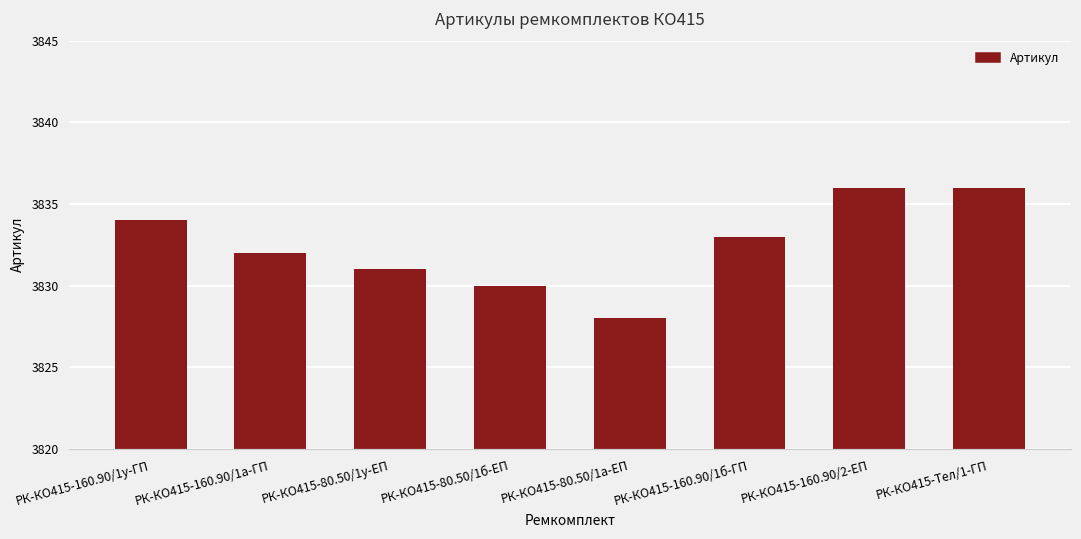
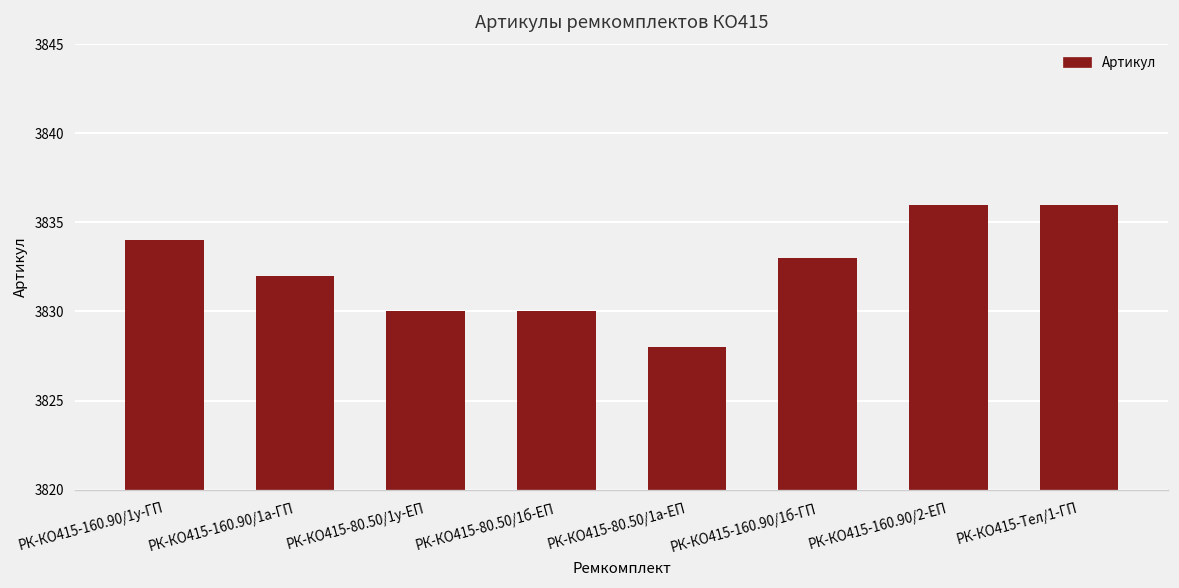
РК-КО415-80.50/1у-ЕП: 3831 -> 3830
